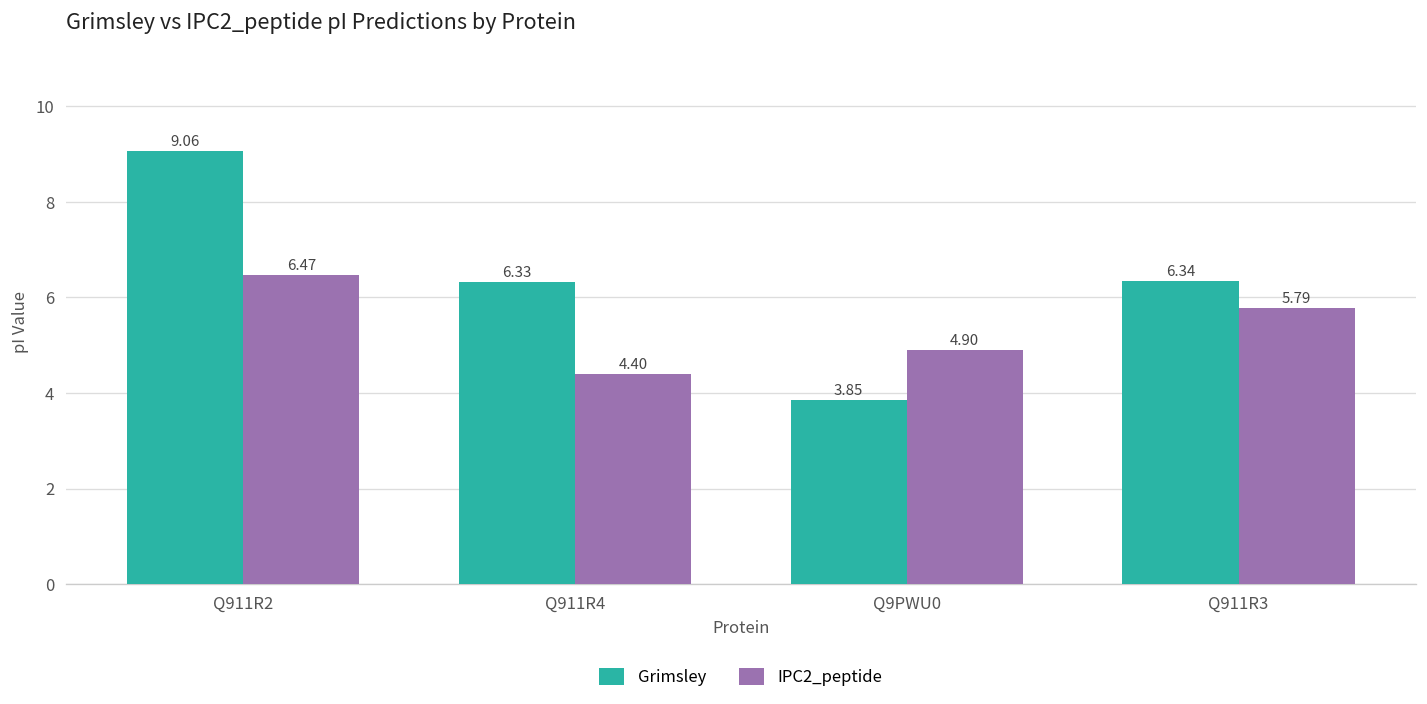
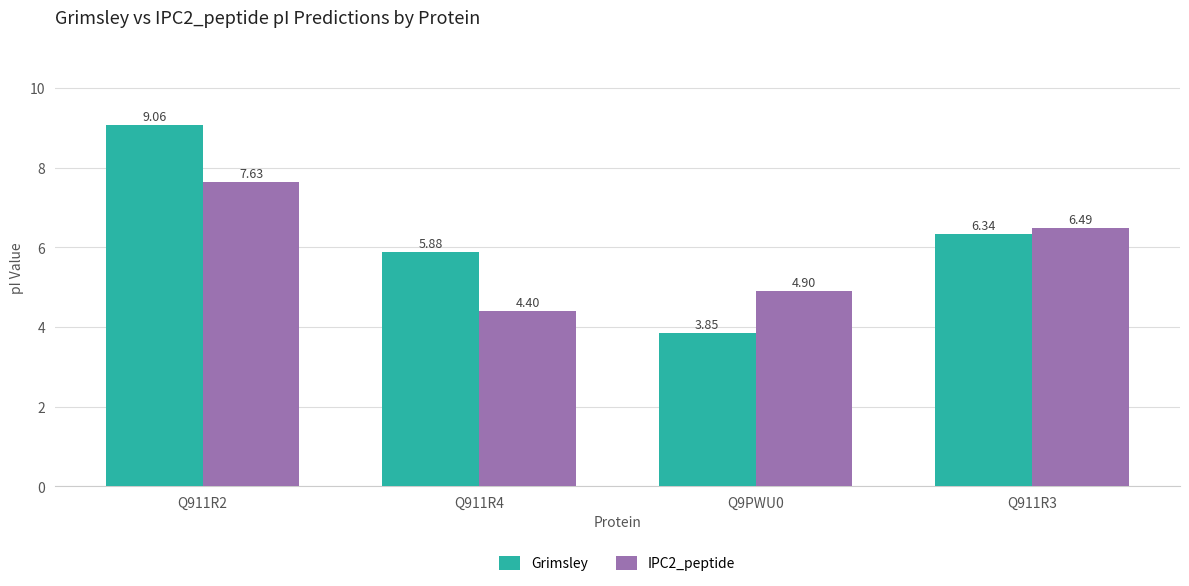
IPC2_peptide, Q911R2: 6.47 -> 7.63
Grimsley, Q911R4: 6.33 -> 5.88
IPC2_peptide, Q911R3: 5.79 -> 6.49
